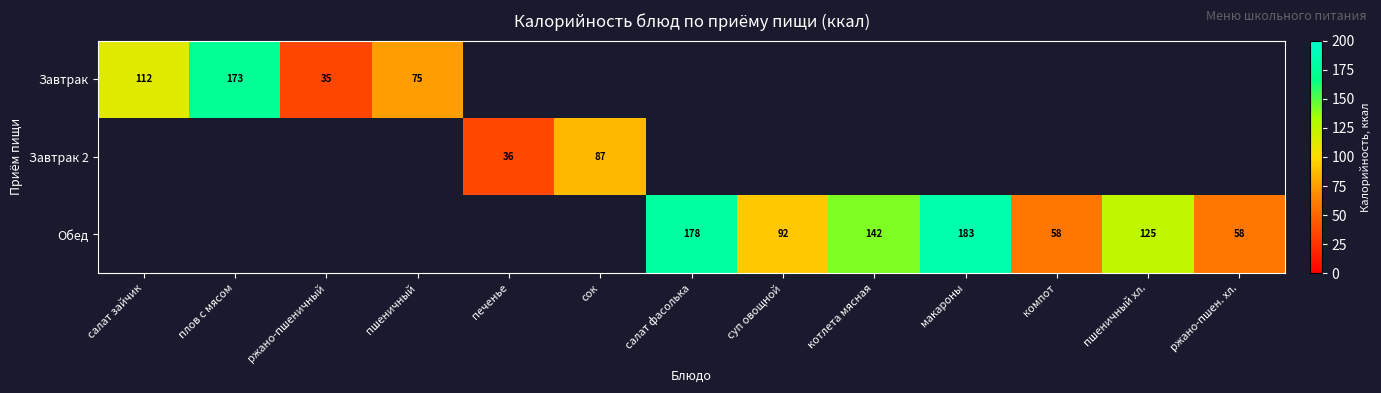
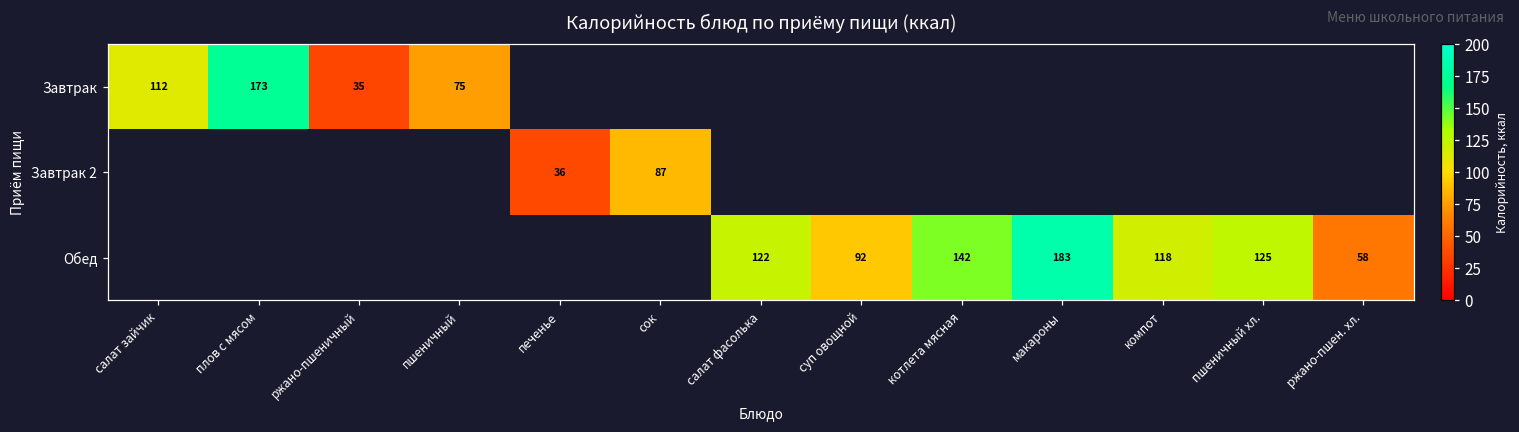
Обед, салат фасолька: 178 -> 122
Обед, компот: 58 -> 118
